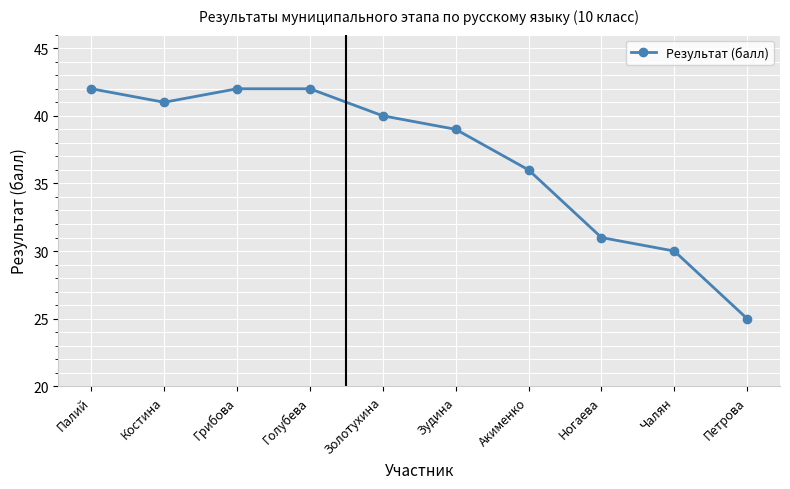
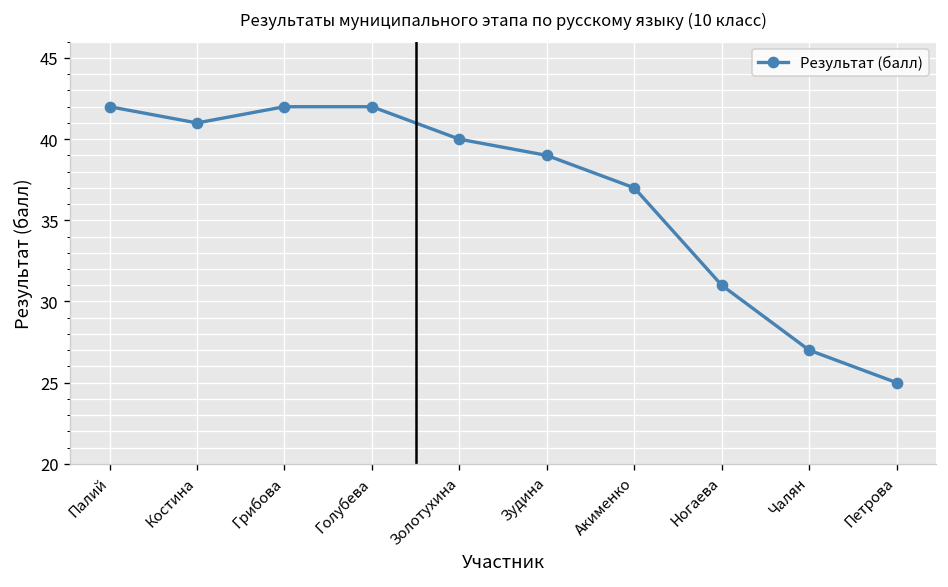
Акименко: 36 -> 37
Чалян: 30 -> 27
